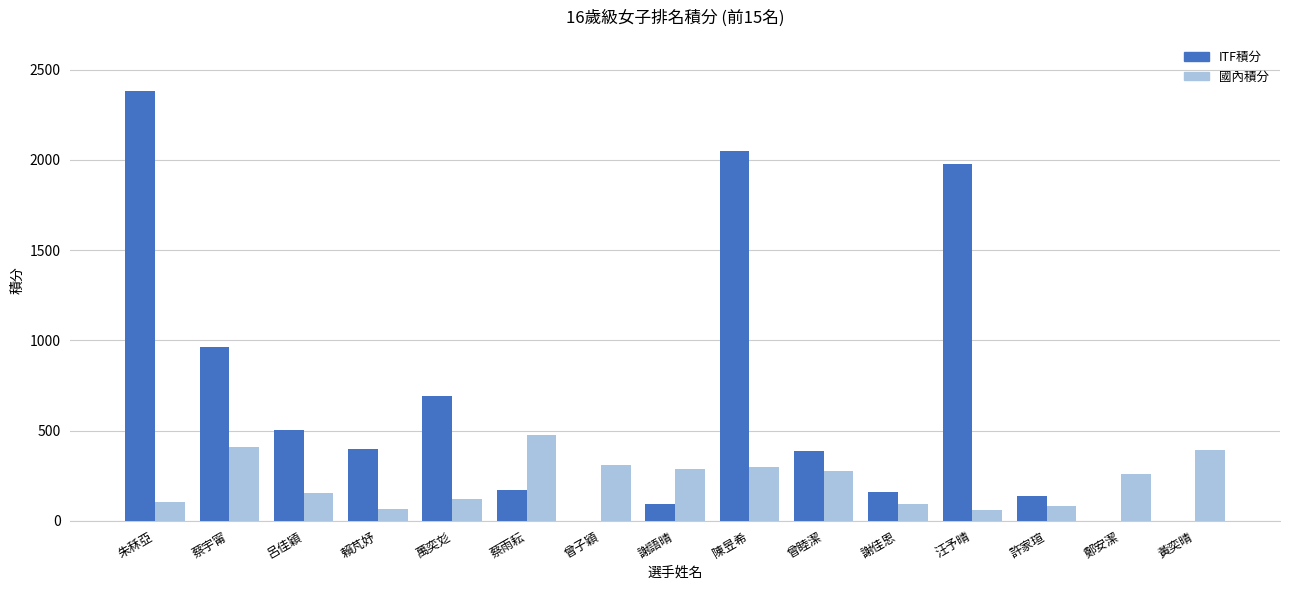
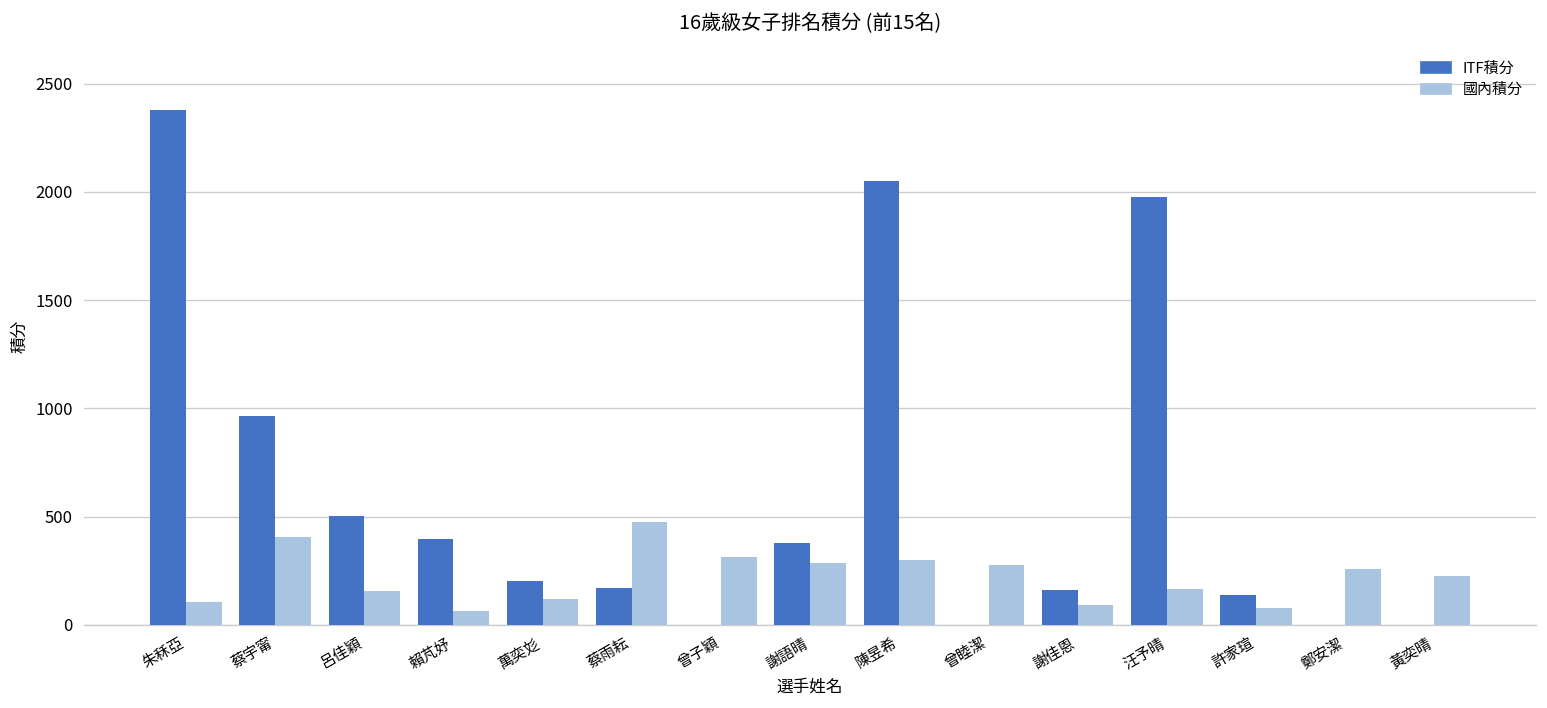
ITF積分, 萬奕彣: 690 -> 200
ITF積分, 謝語晴: 90 -> 380
ITF積分, 曾睦潔: 390 -> 0
國內積分, 汪予晴: 60 -> 170
國內積分, 黃奕晴: 390 -> 220
